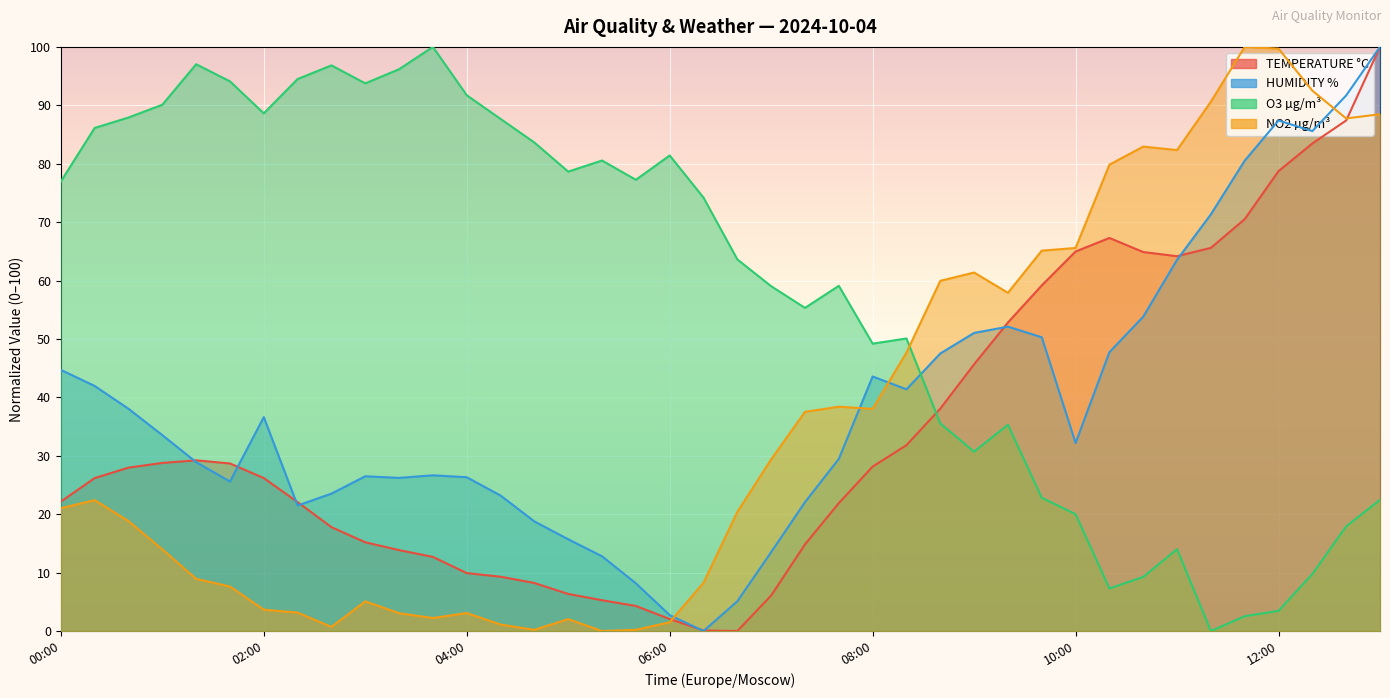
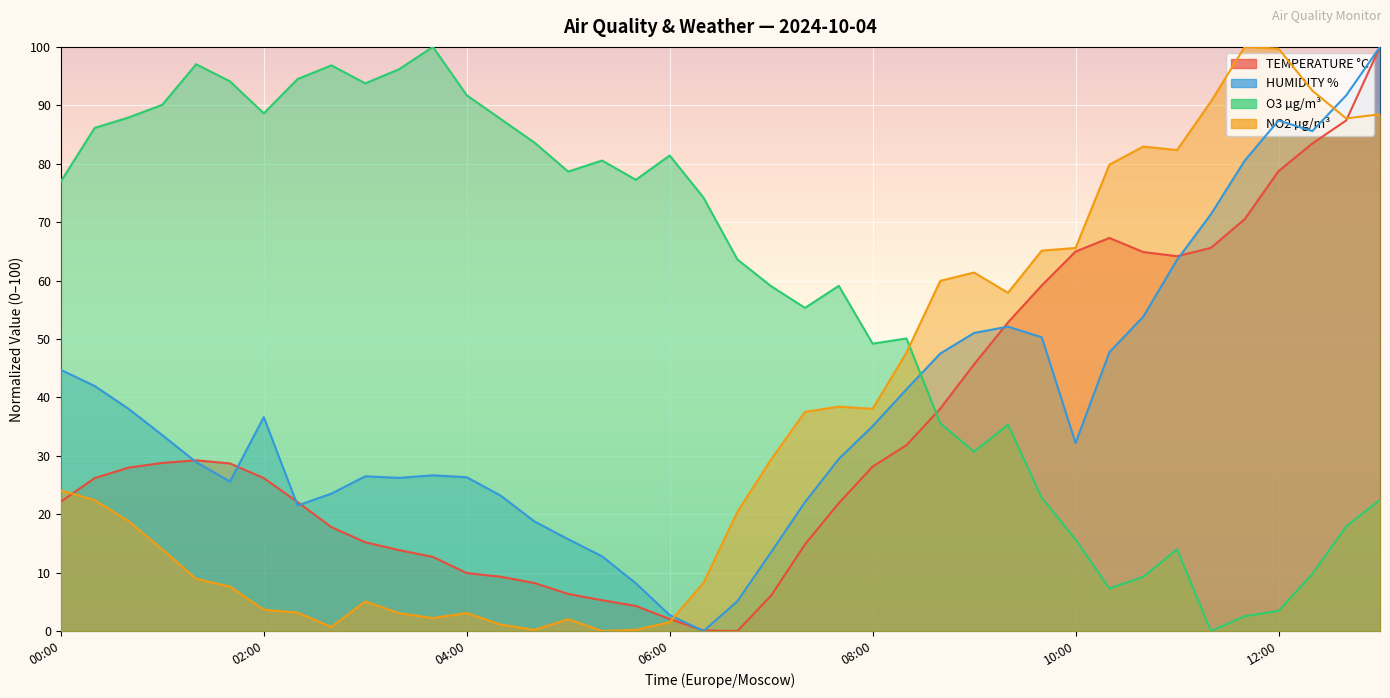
NO2 µg/m³, 00:00: 21 -> 24
HUMIDITY %, 08:00: 44 -> 35
O3 µg/m³, 10:00: 20 -> 16
